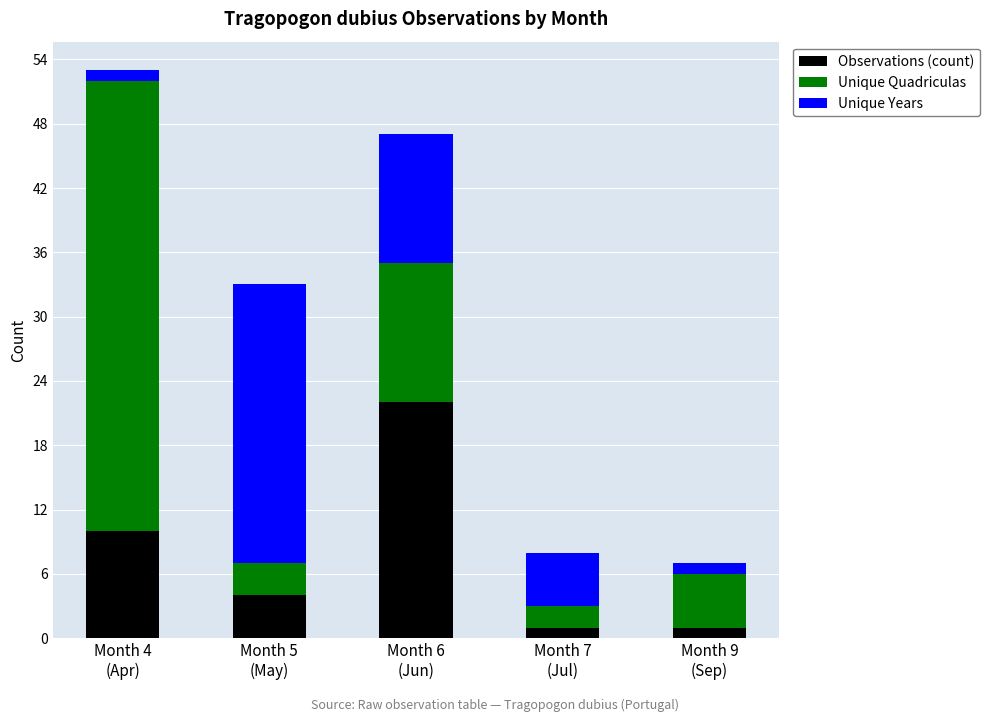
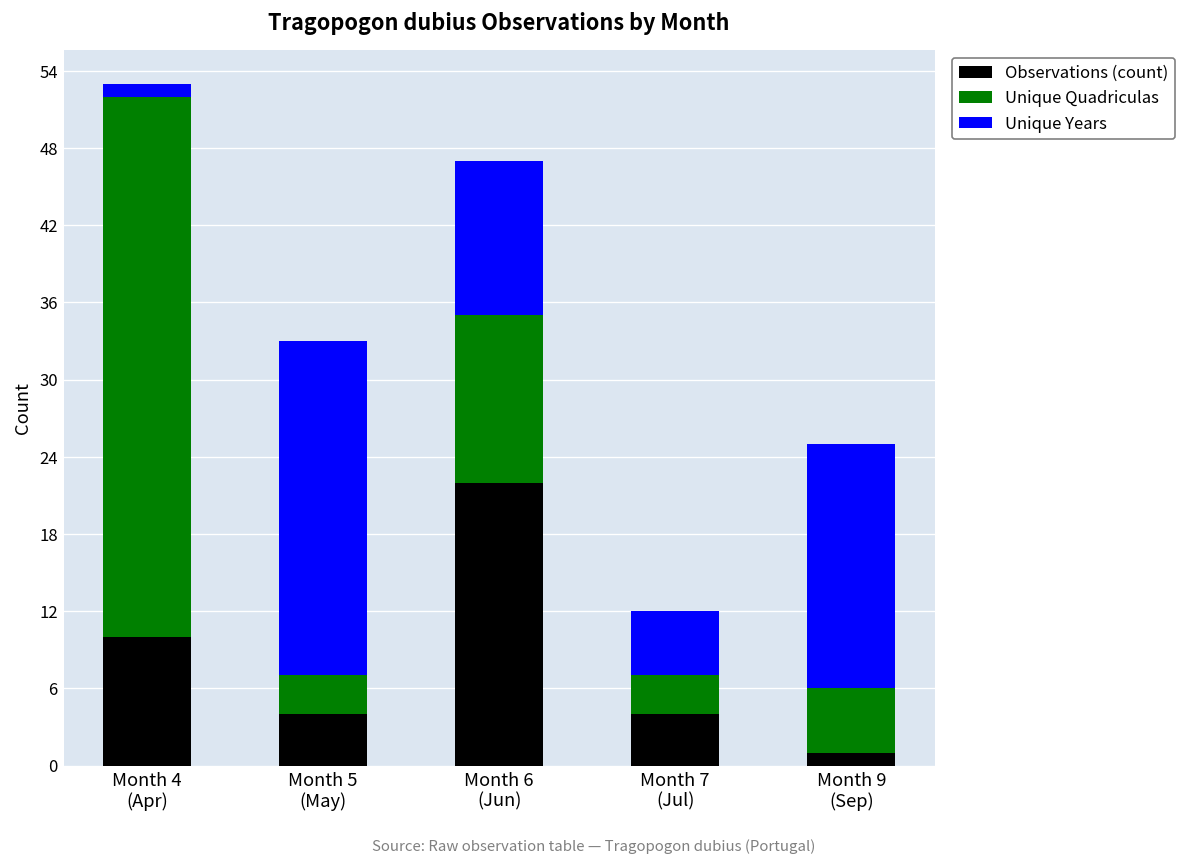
Observations (count), Month 7 (Jul): 1 -> 4
Unique Quadriculas, Month 7 (Jul): 2 -> 3
Unique Years, Month 9 (Sep): 1 -> 19
